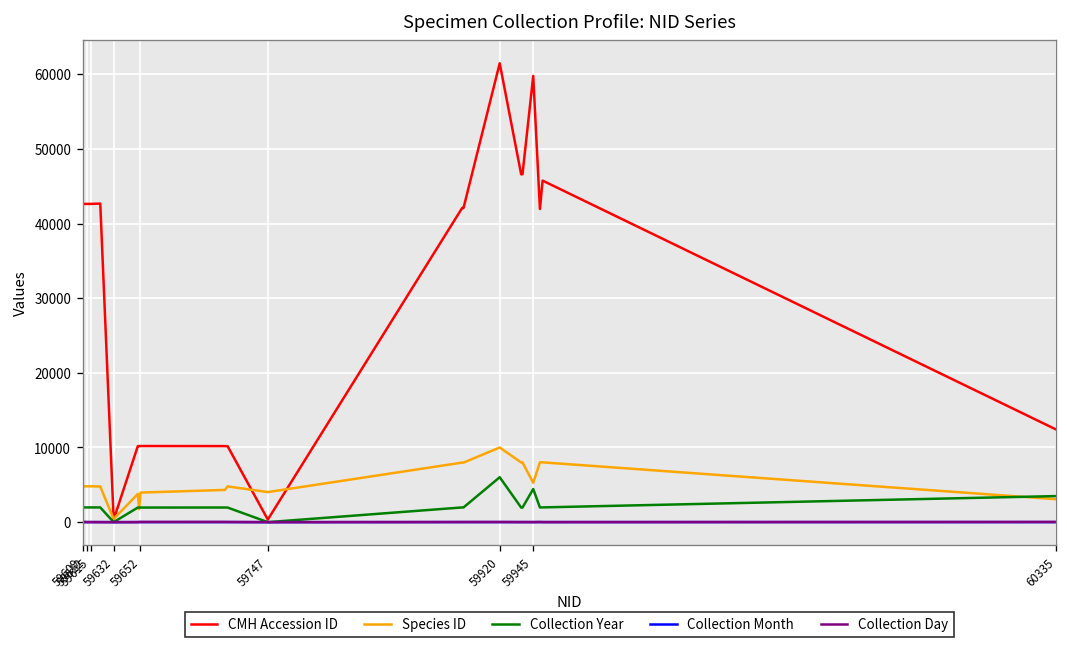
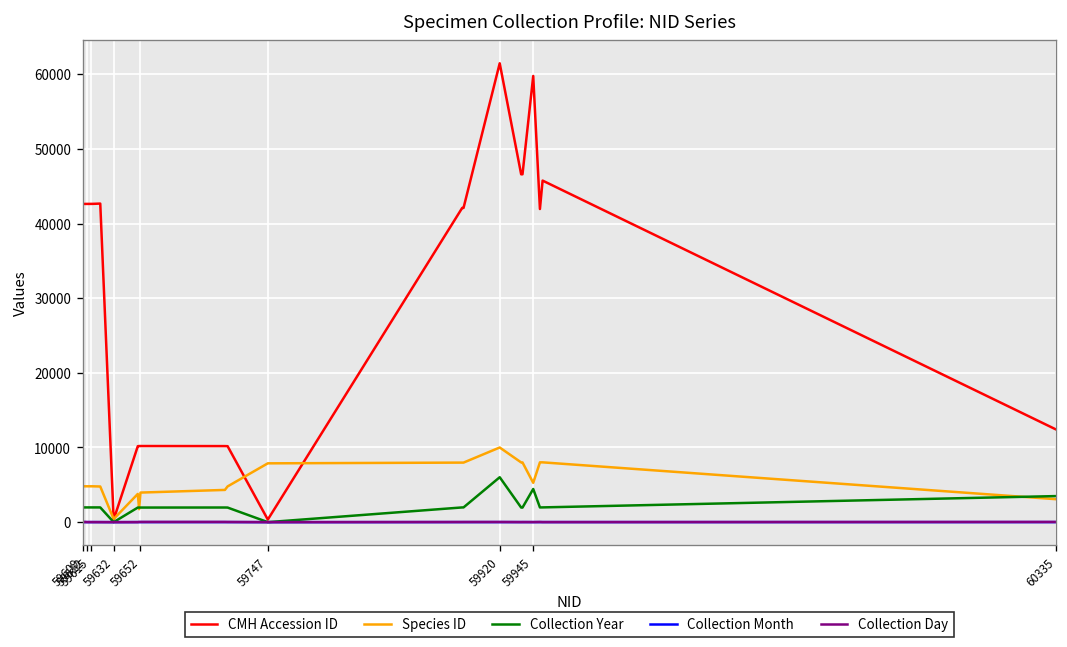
Species ID, 59747: 4000 -> 8000
